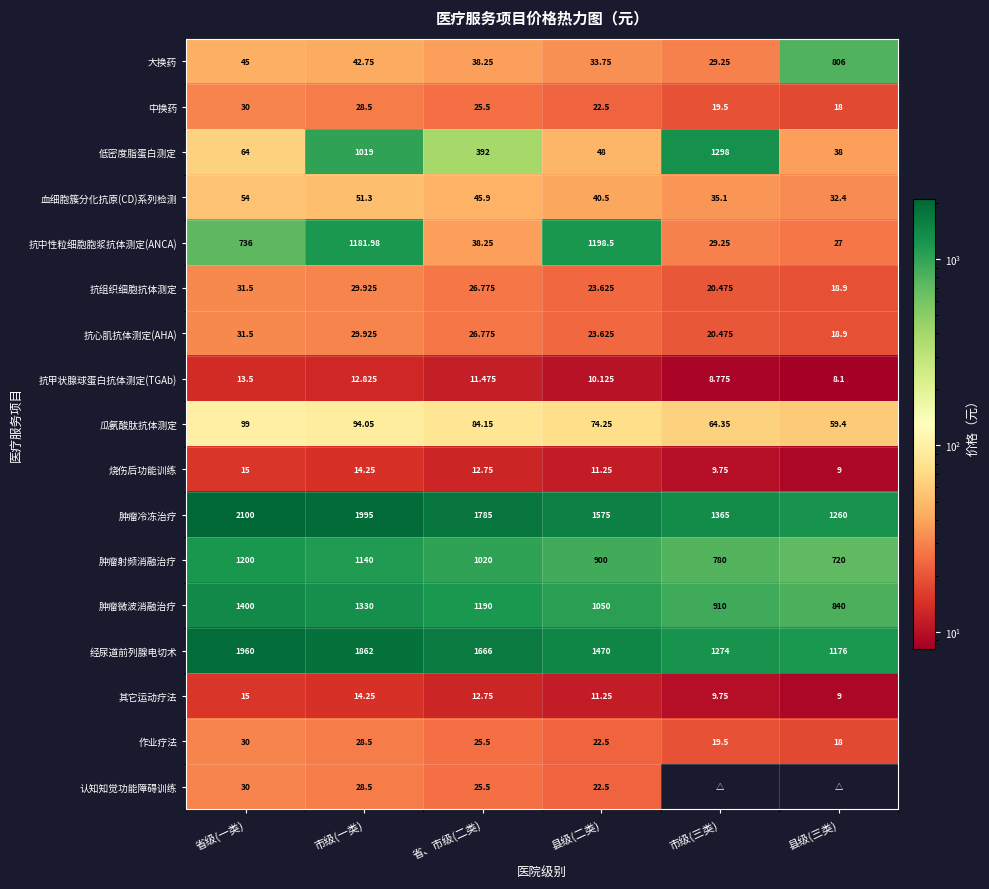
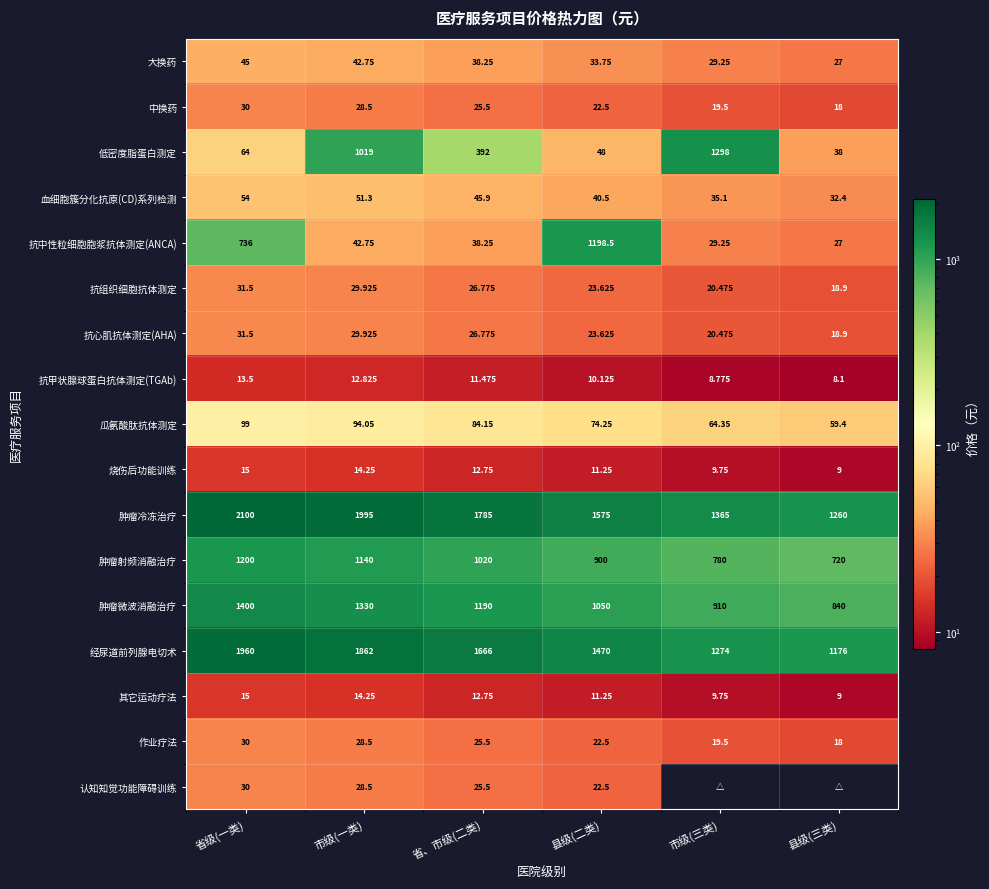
大换药, 县级(三类): 806 -> 27
抗中性粒细胞胞浆抗体测定(ANCA), 市级(一类): 1181.98 -> 42.75
